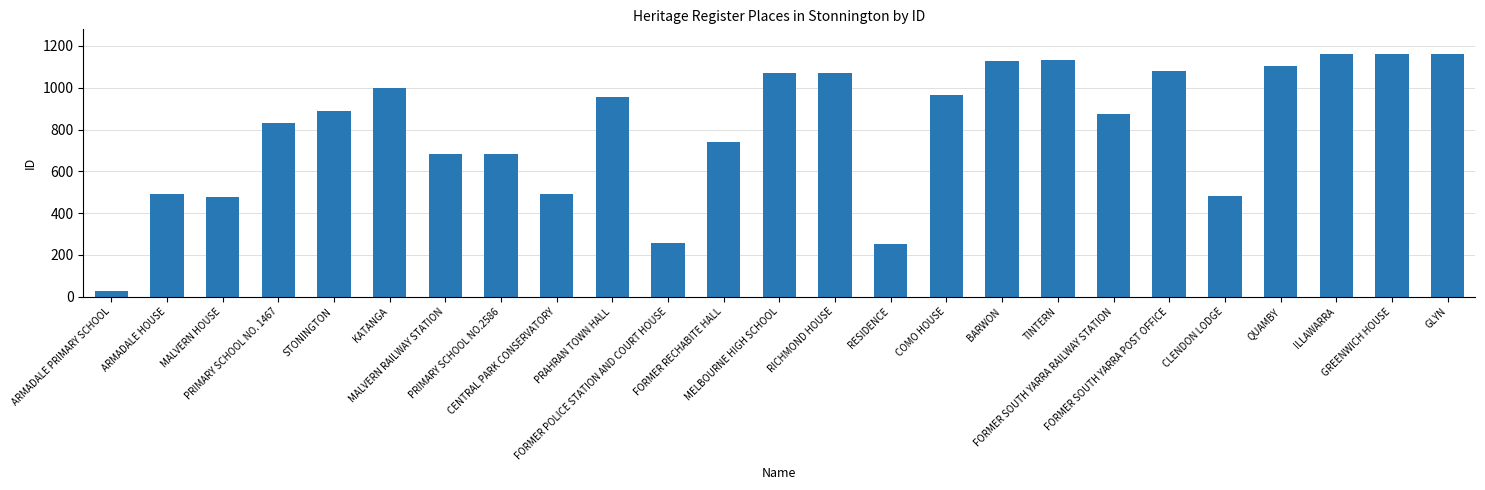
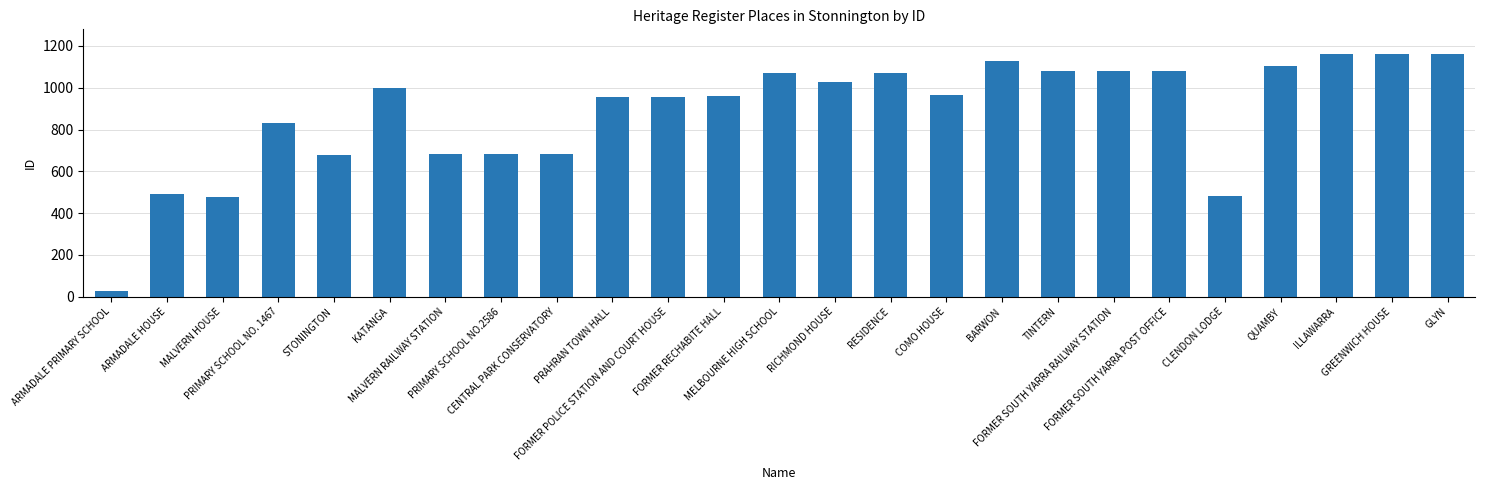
STONINGTON: 890 -> 680
CENTRAL PARK CONSERVATORY: 490 -> 680
FORMER POLICE STATION AND COURT HOUSE: 260 -> 960
FORMER RECHABITE HALL: 740 -> 960
RICHMOND HOUSE: 1070 -> 1030
RESIDENCE: 250 -> 1070
TINTERN: 1130 -> 1080
FORMER SOUTH YARRA RAILWAY STATION: 880 -> 1080
